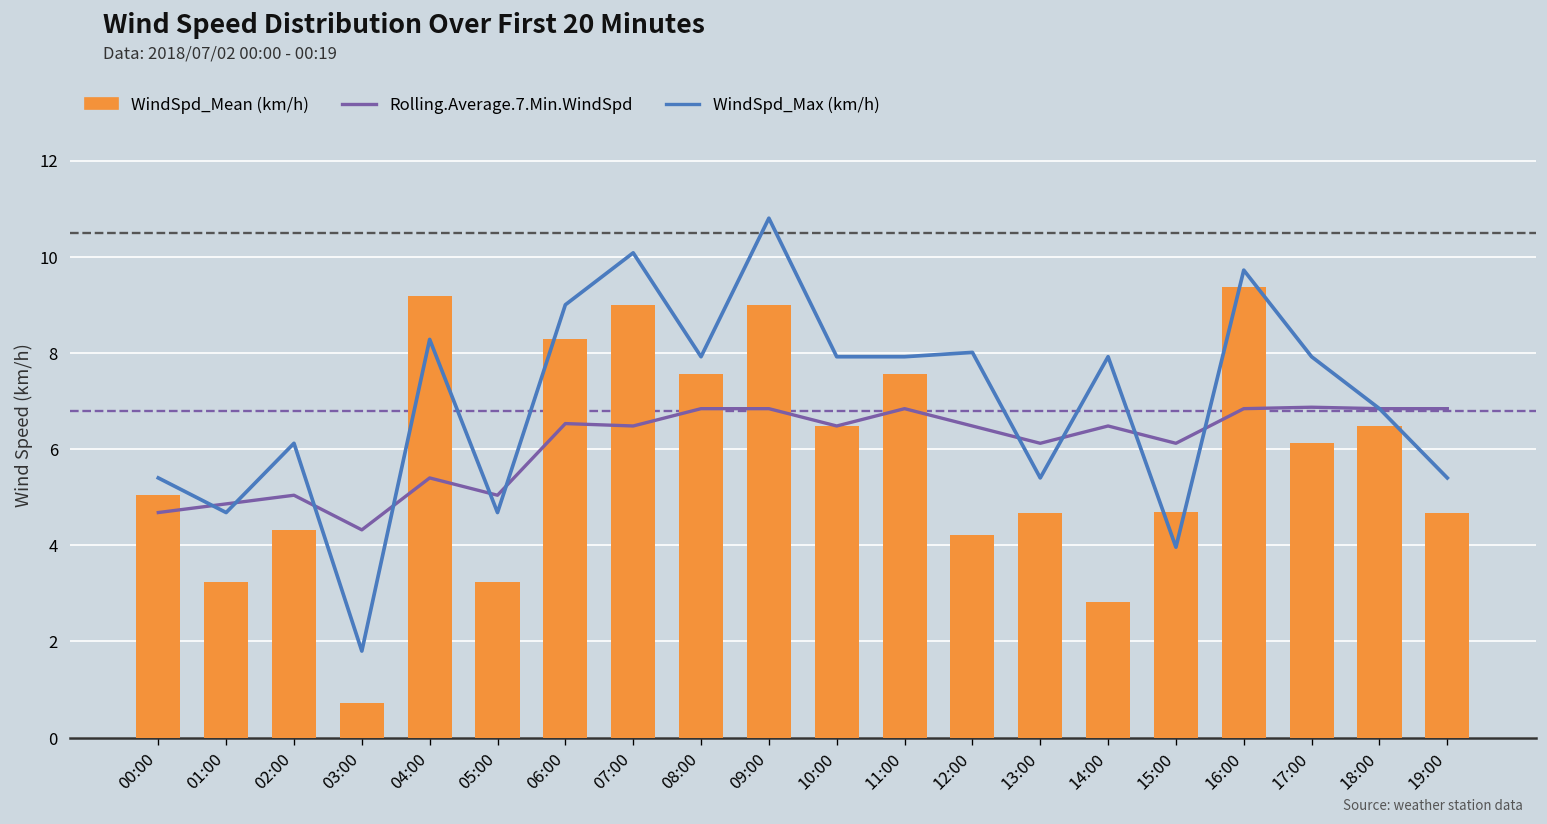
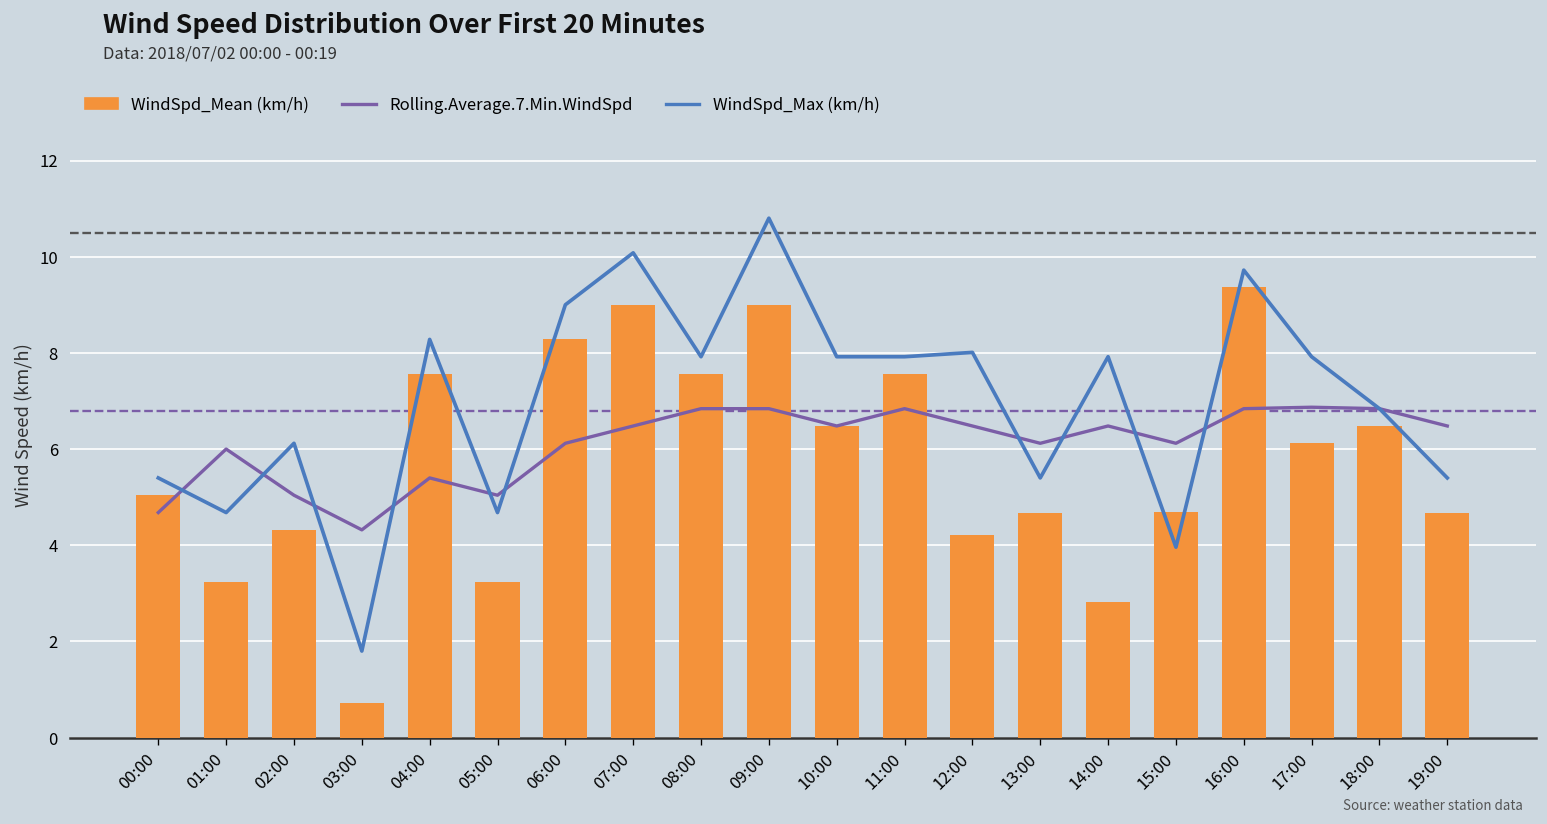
Rolling.Average.7.Min.WindSpd, 01:00: 4.9 -> 6.0
WindSpd_Mean (km/h), 04:00: 9.2 -> 7.6
Rolling.Average.7.Min.WindSpd, 06:00: 6.5 -> 6.1
Rolling.Average.7.Min.WindSpd, 19:00: 6.8 -> 6.5
